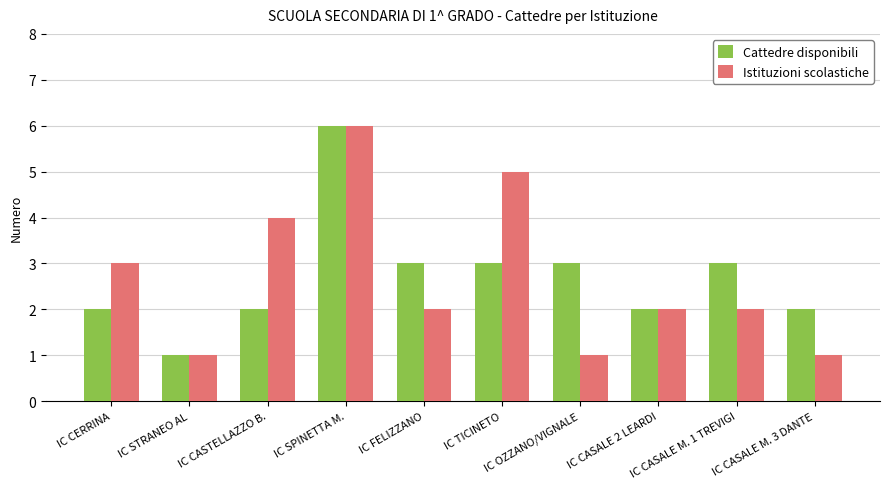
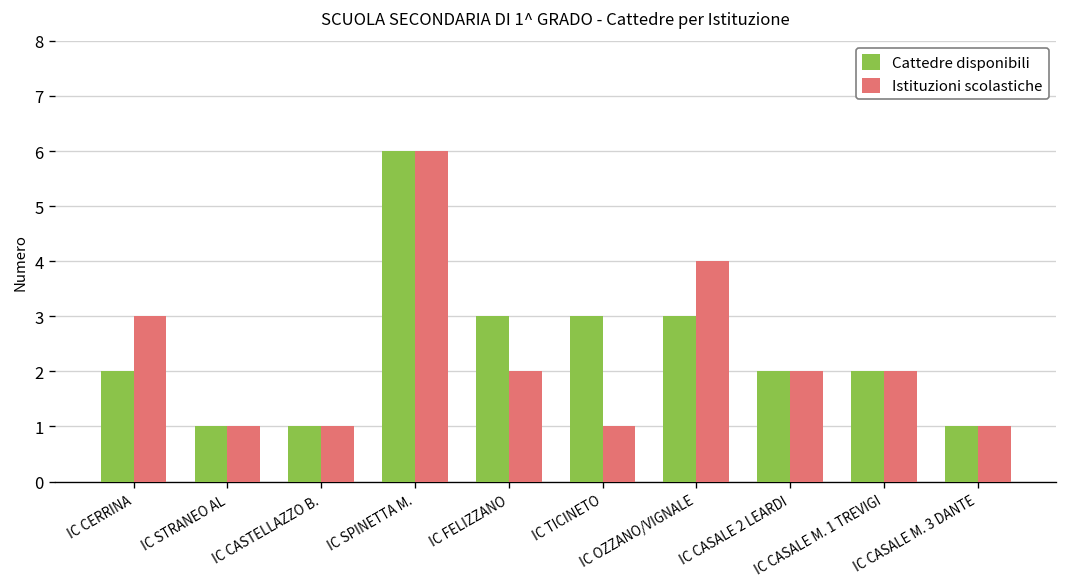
Cattedre disponibili, IC CASTELLAZZO B.: 2 -> 1
Istituzioni scolastiche, IC CASTELLAZZO B.: 4 -> 1
Istituzioni scolastiche, IC TICINETO: 5 -> 1
Istituzioni scolastiche, IC OZZANO/VIGNALE: 1 -> 4
Cattedre disponibili, IC CASALE M. 1 TREVIGI: 3 -> 2
Cattedre disponibili, IC CASALE M. 3 DANTE: 2 -> 1
